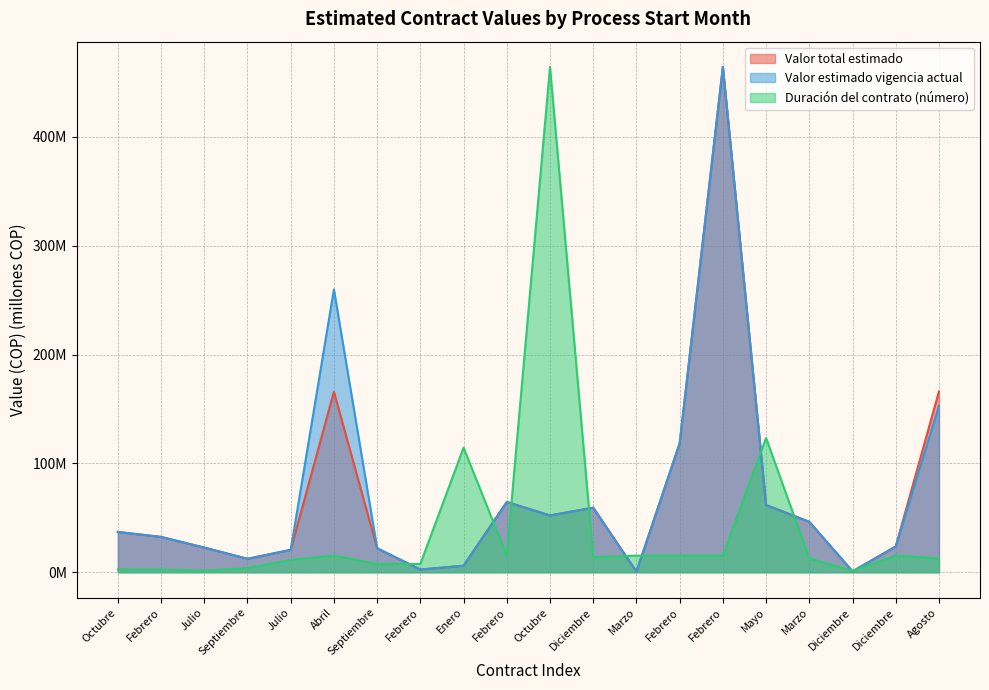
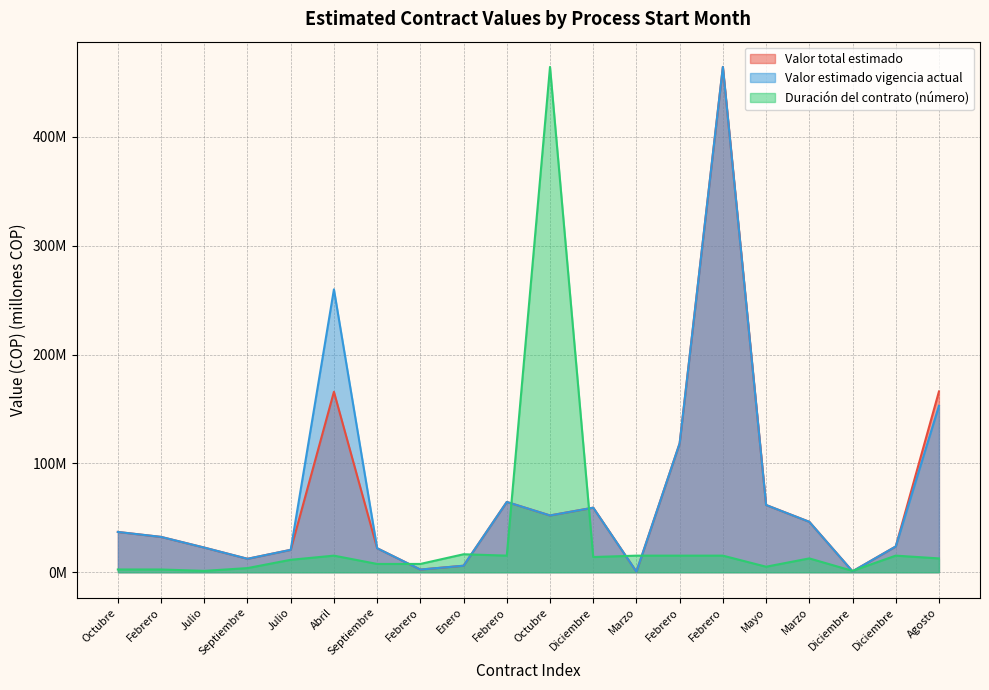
Duración del contrato (número), Enero: 115000000 -> 17000000
Duración del contrato (número), Mayo: 123000000 -> 5000000
